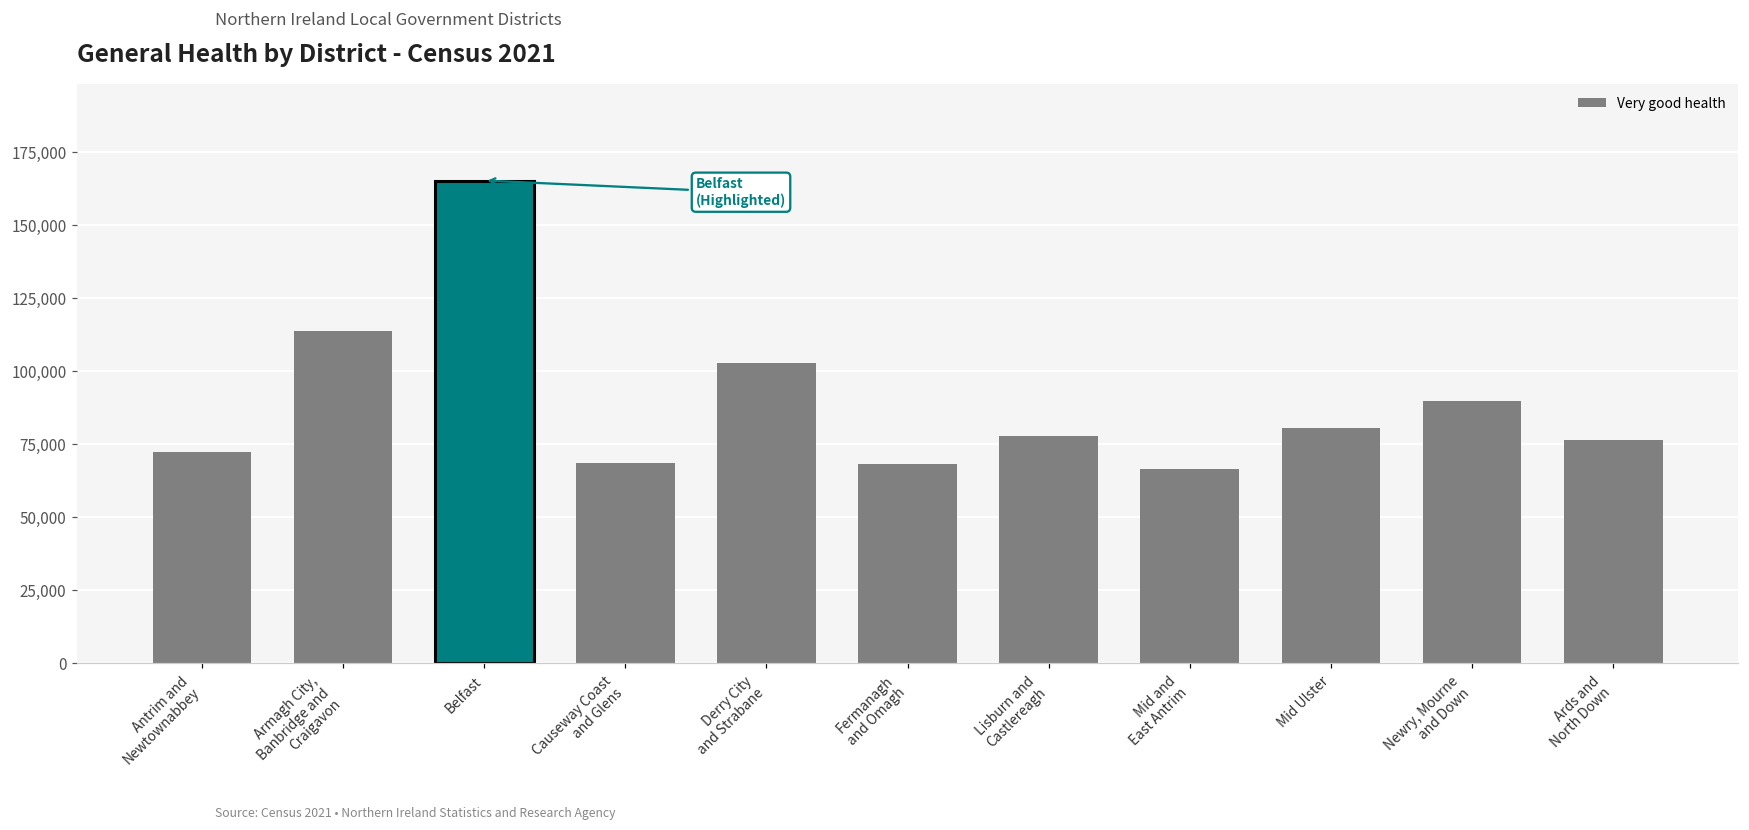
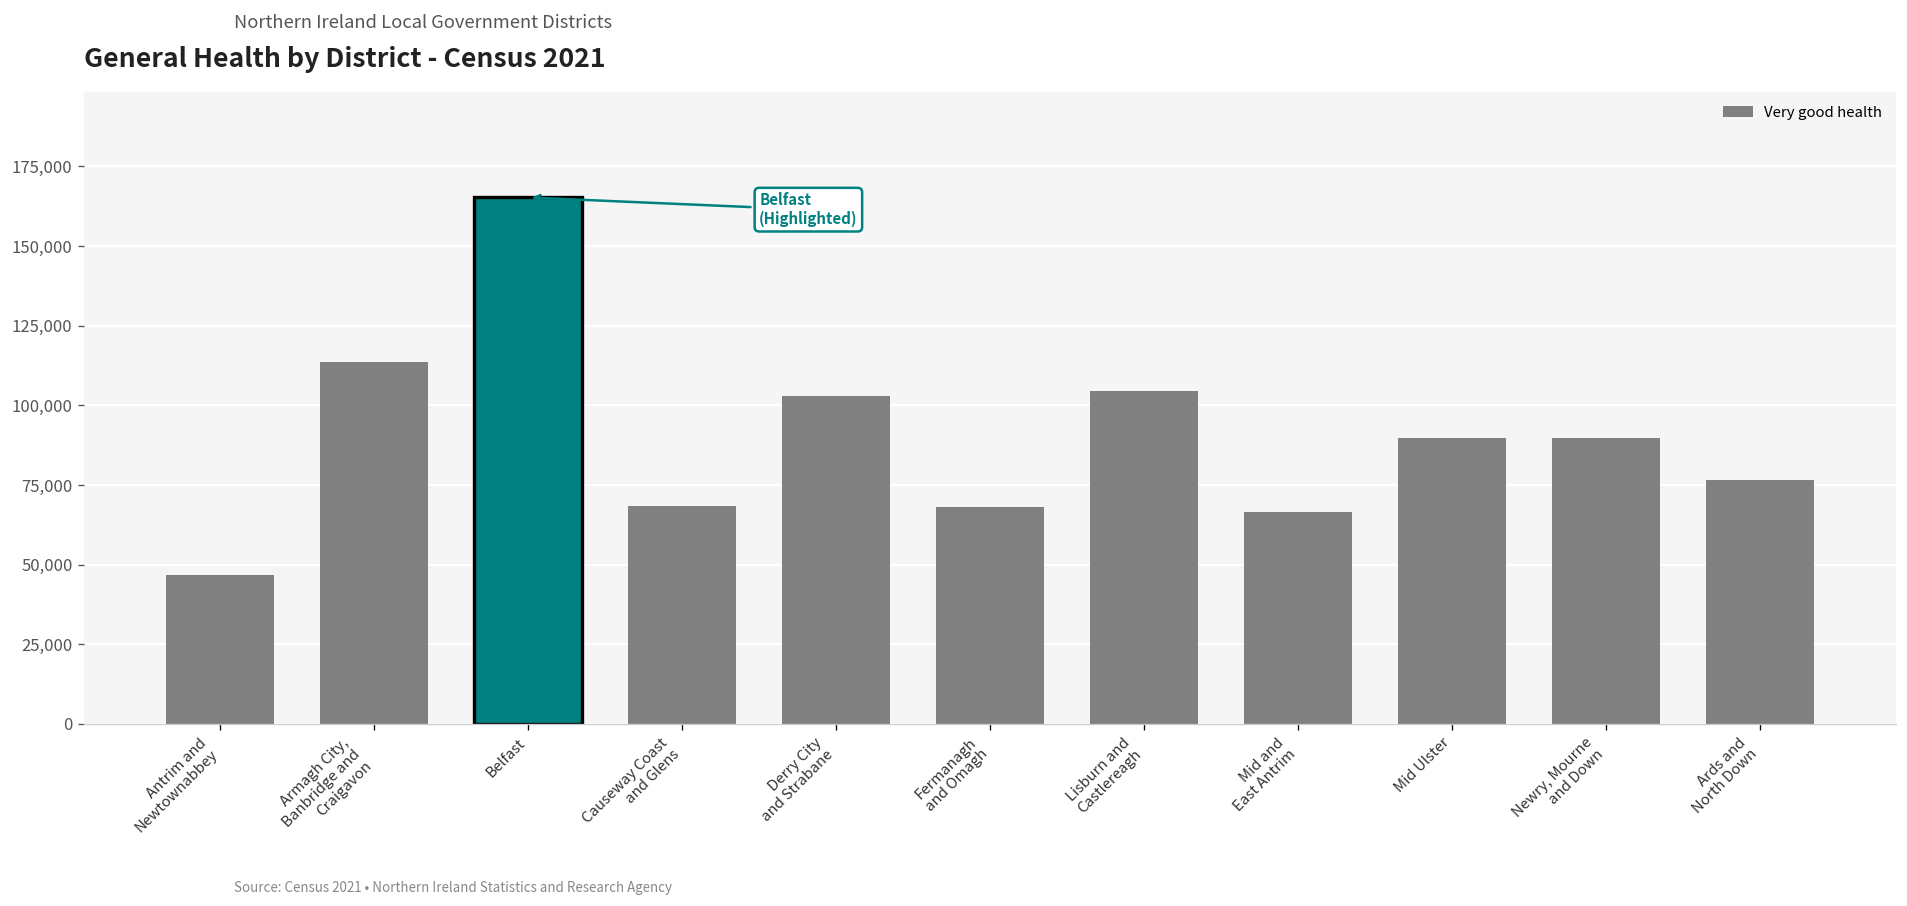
Antrim and Newtownabbey: 72,000 -> 47,000
Lisburn and Castlereagh: 78,000 -> 105,000
Mid Ulster: 81,000 -> 90,000
